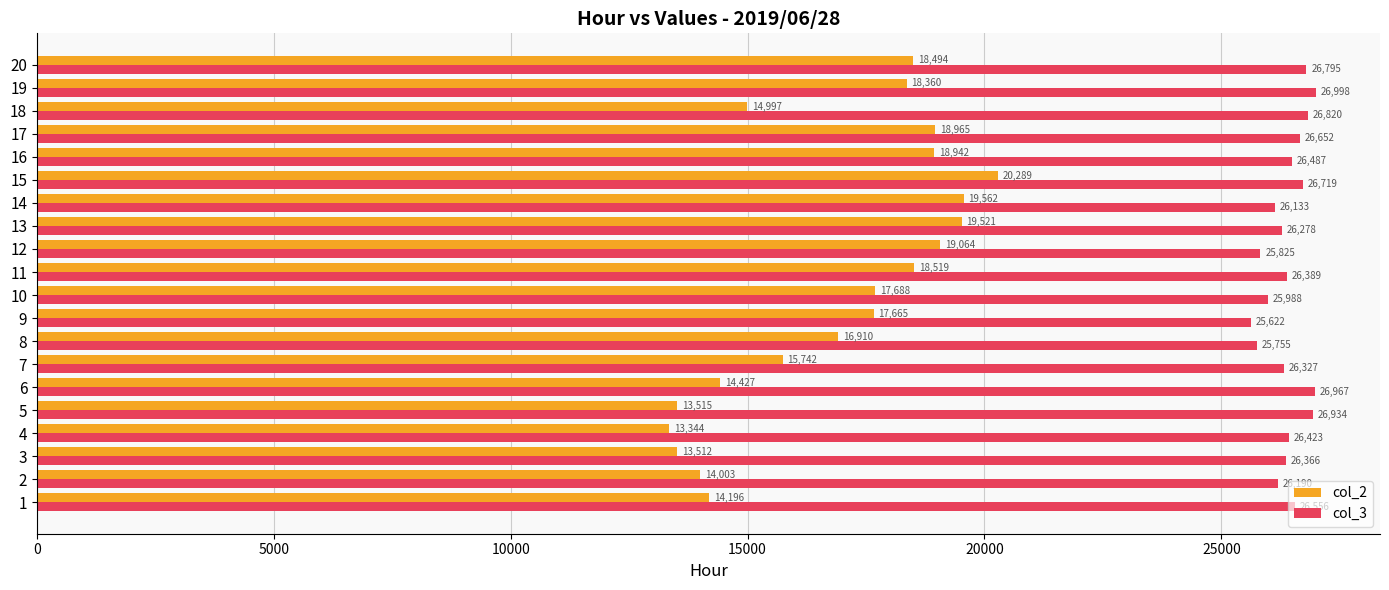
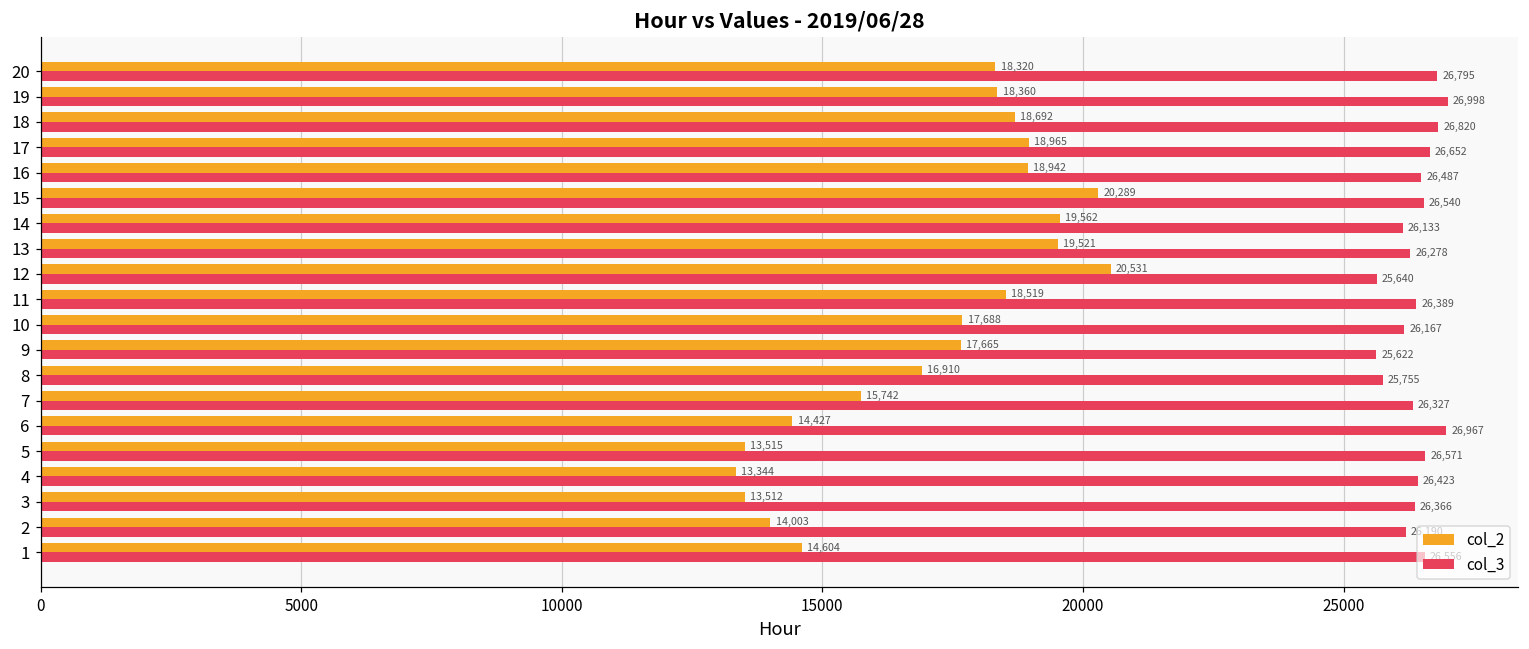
col_2, 20: 18,494 -> 18,320
col_2, 18: 14,997 -> 18,692
col_3, 15: 26,719 -> 26,540
col_2, 12: 19,064 -> 20,531
col_3, 12: 25,825 -> 25,640
col_3, 10: 25,988 -> 26,167
col_3, 5: 26,934 -> 26,571
col_2, 1: 14,196 -> 14,604
